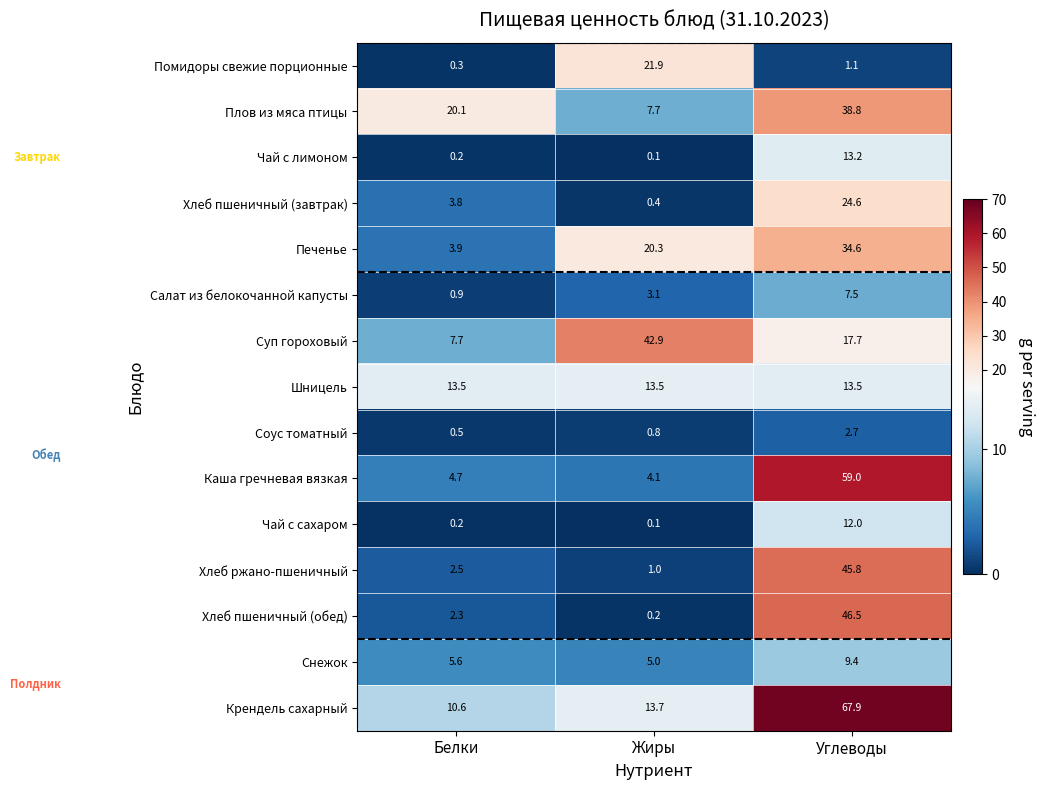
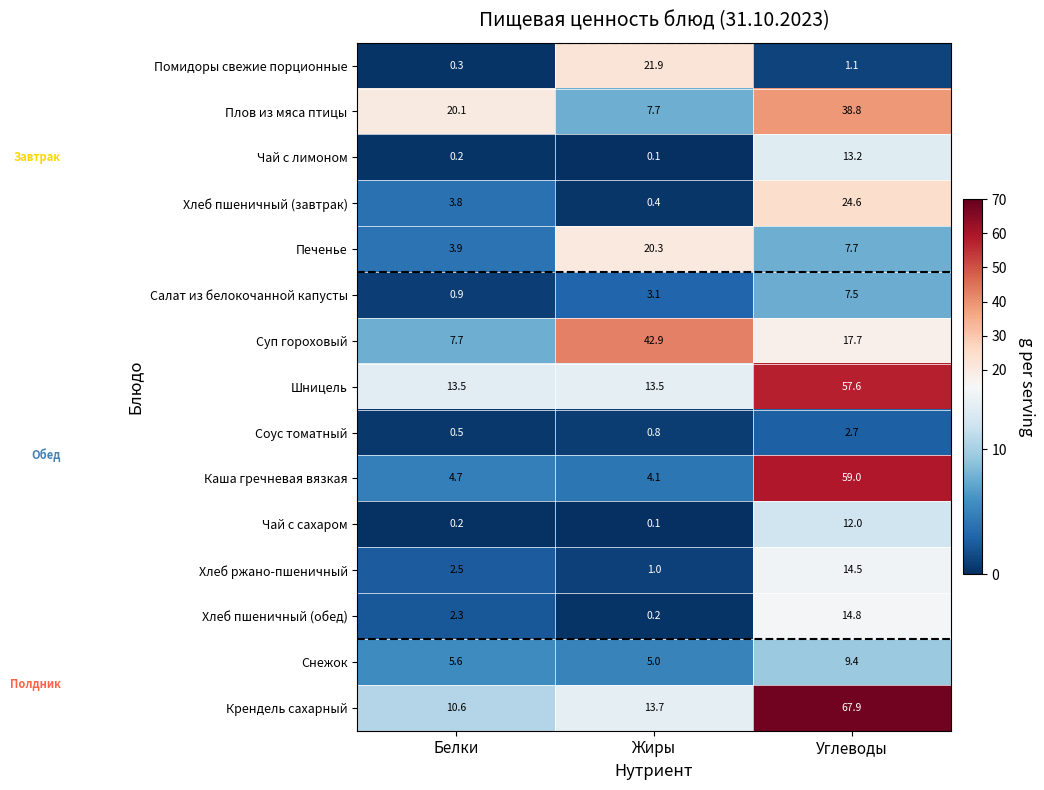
Печенье, Углеводы: 34.6 -> 7.7
Шницель, Углеводы: 13.5 -> 57.6
Хлеб ржано-пшеничный, Углеводы: 45.8 -> 14.5
Хлеб пшеничный (обед), Углеводы: 46.5 -> 14.8
